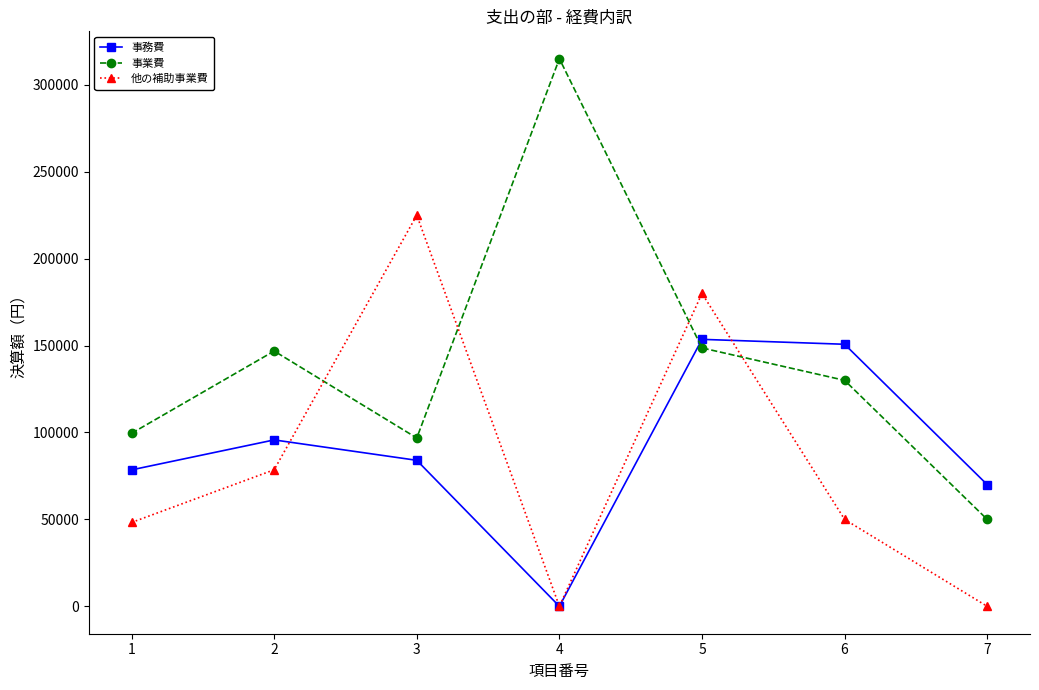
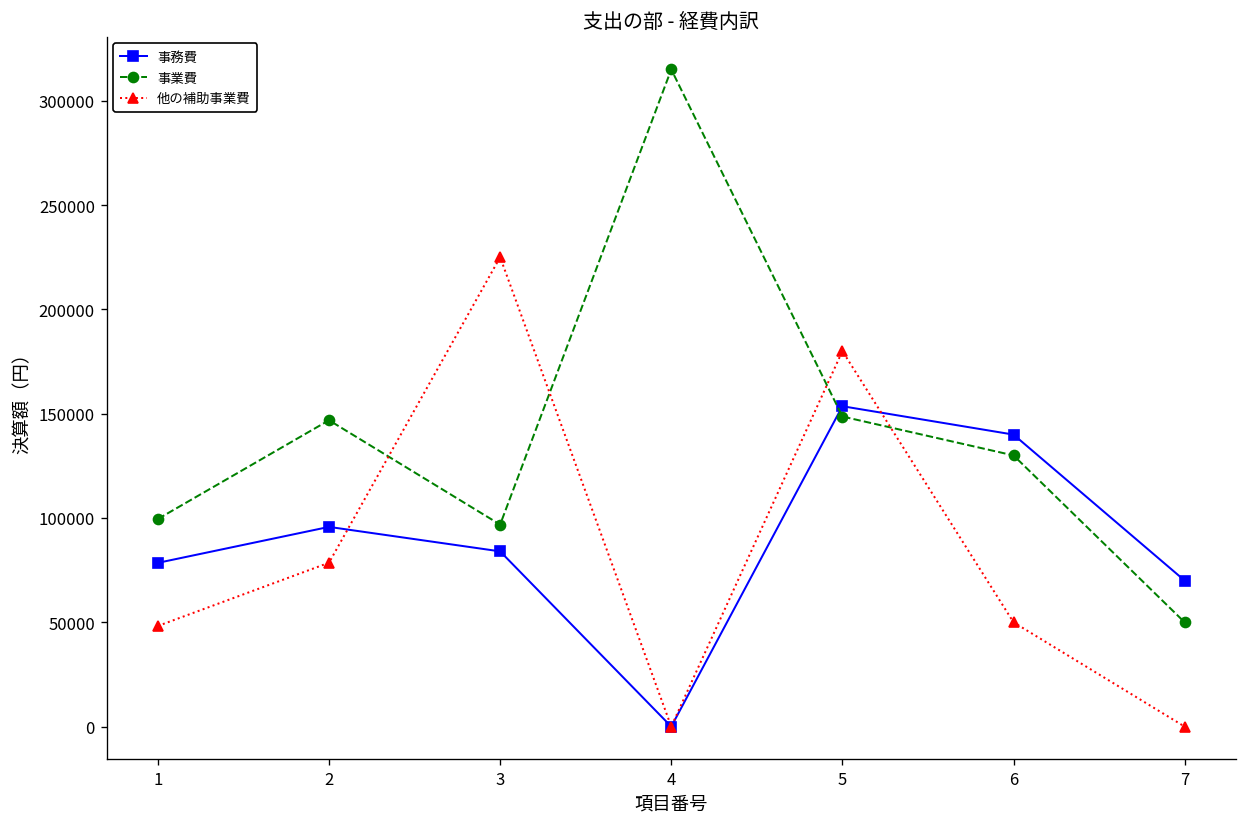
事務費, 6: 151000 -> 140000
